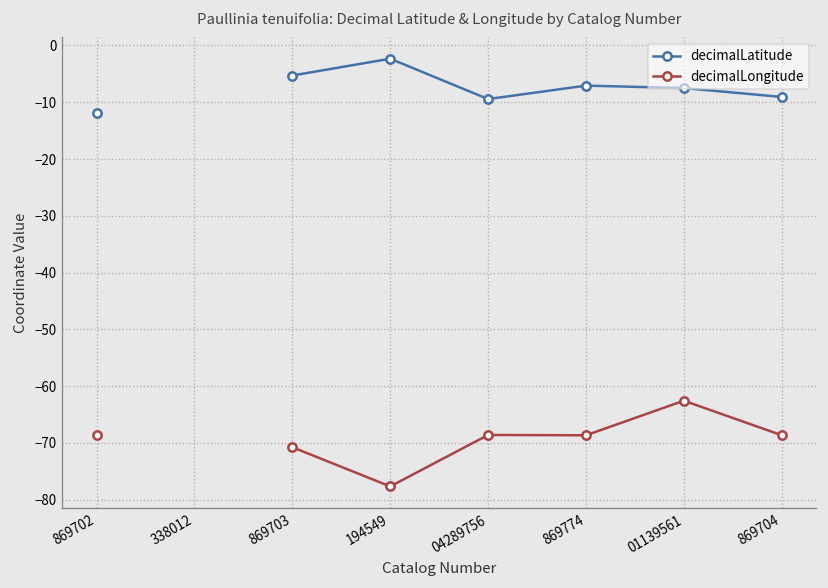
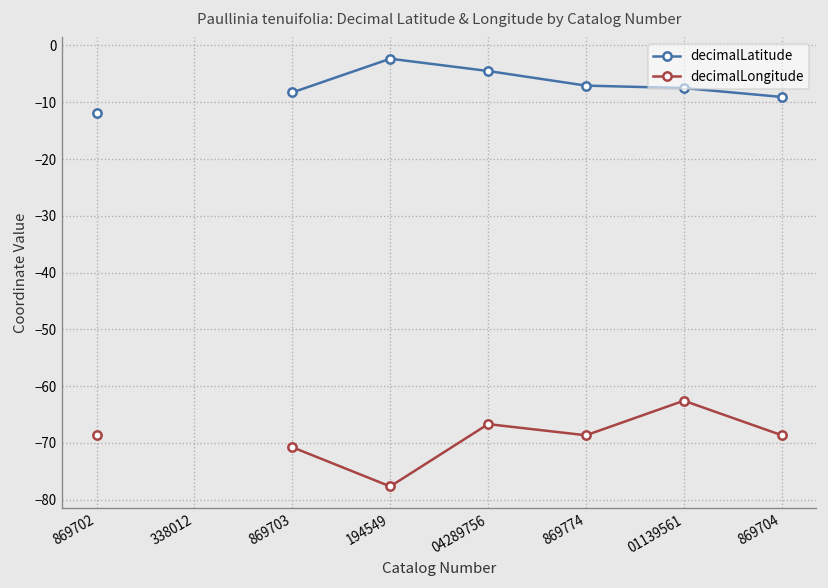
decimalLatitude, 869703: -5 -> -8
decimalLatitude, 04289756: -9 -> -4
decimalLongitude, 04289756: -69 -> -67
